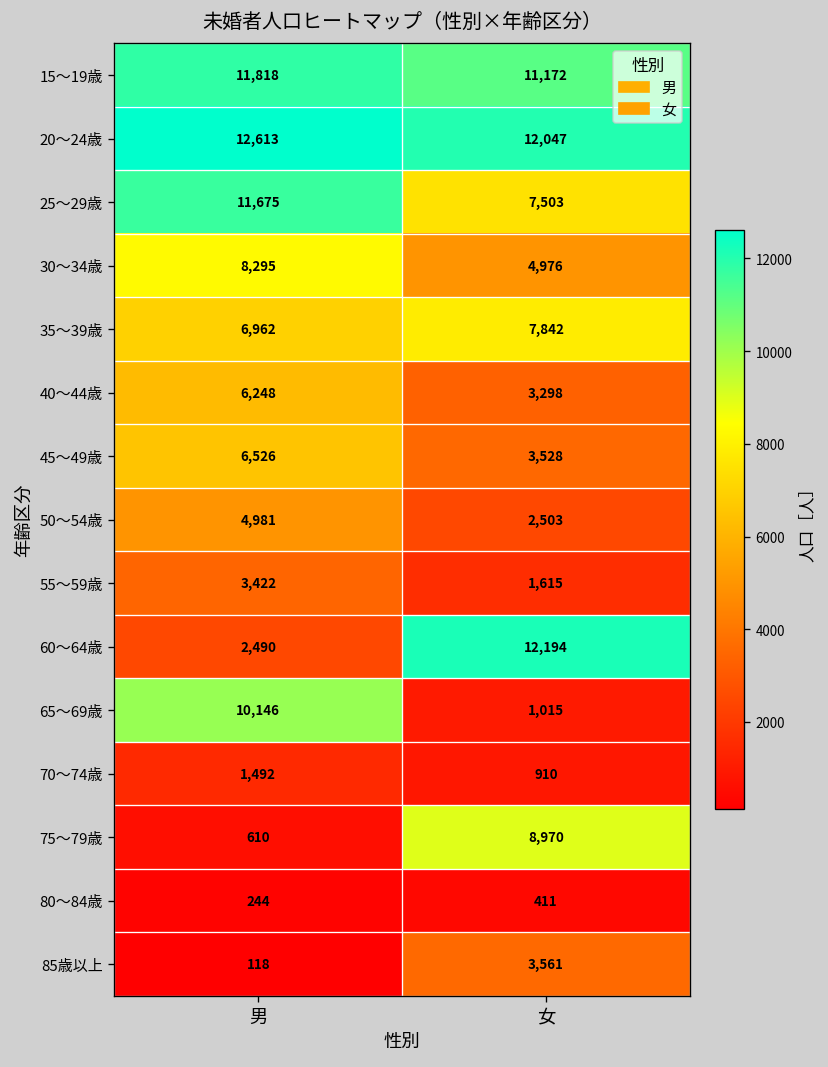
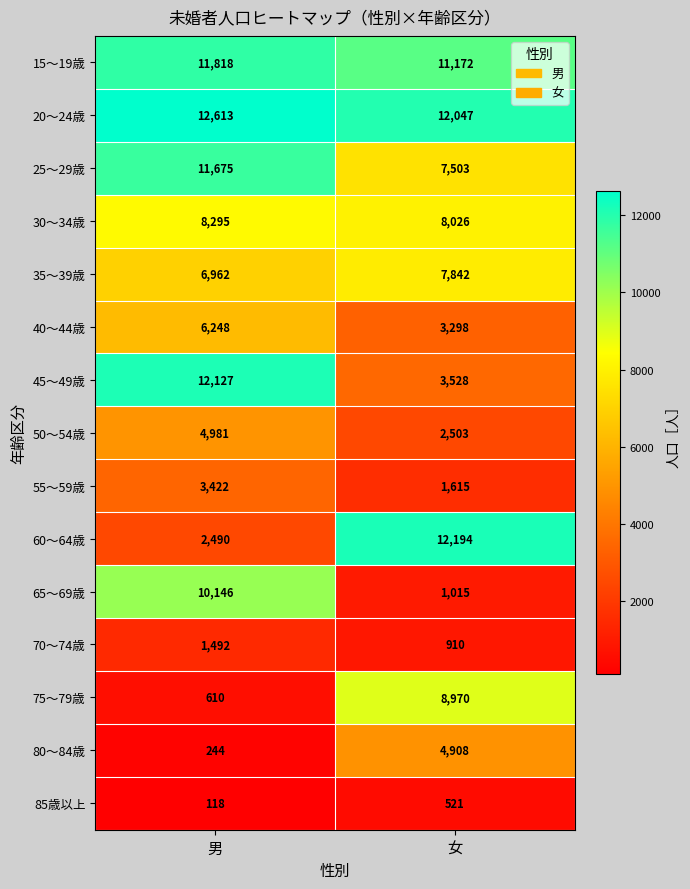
30～34歳, 女: 4,976 -> 8,026
45～49歳, 男: 6,526 -> 12,127
80～84歳, 女: 411 -> 4,908
85歳以上, 女: 3,561 -> 521
